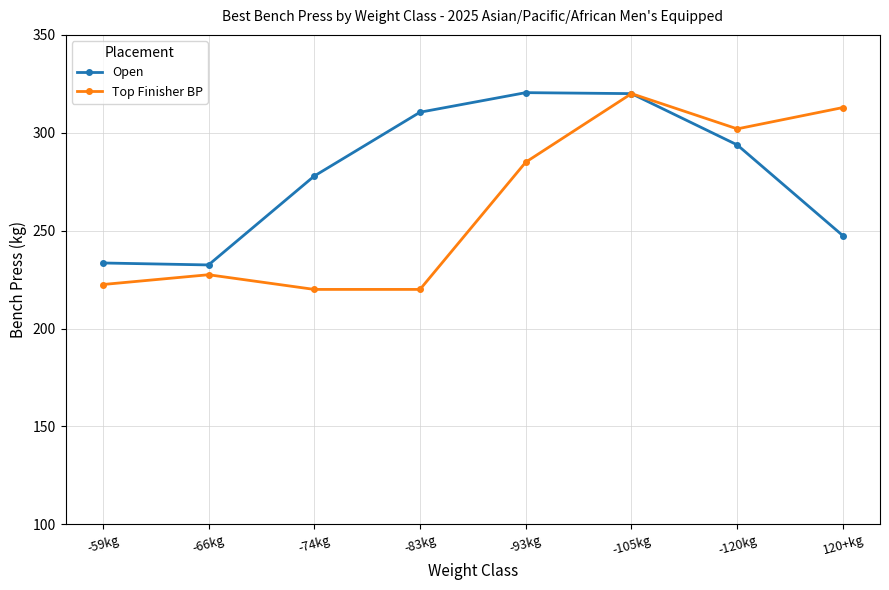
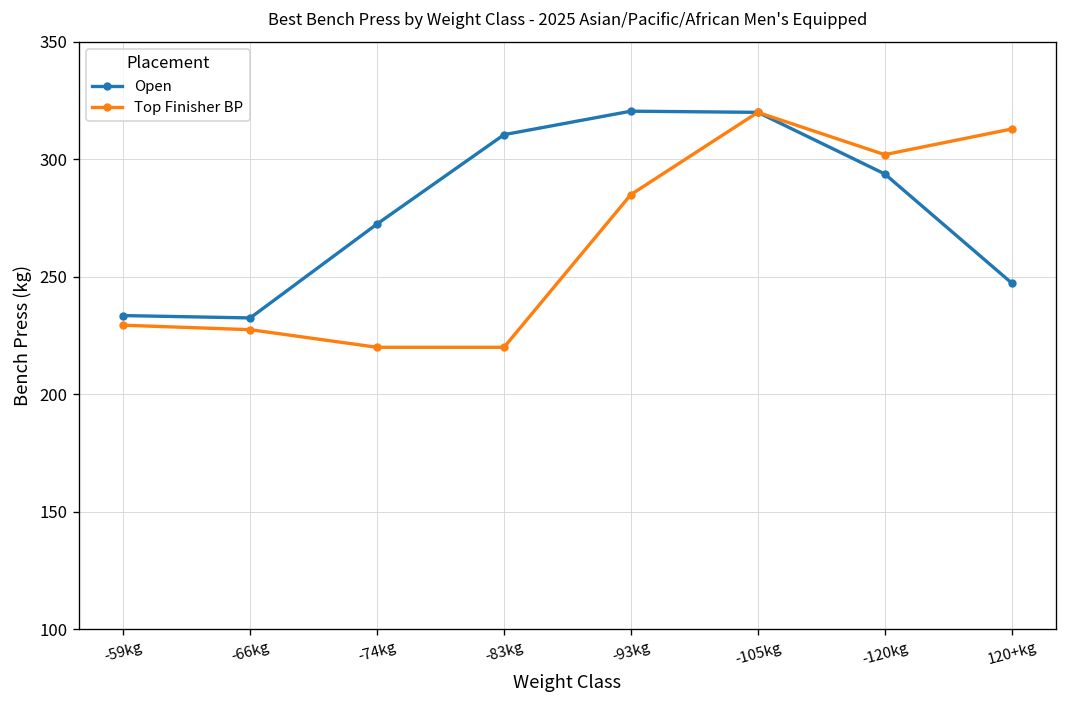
Top Finisher BP, -59kg: 223 -> 229
Open, -74kg: 278 -> 273
